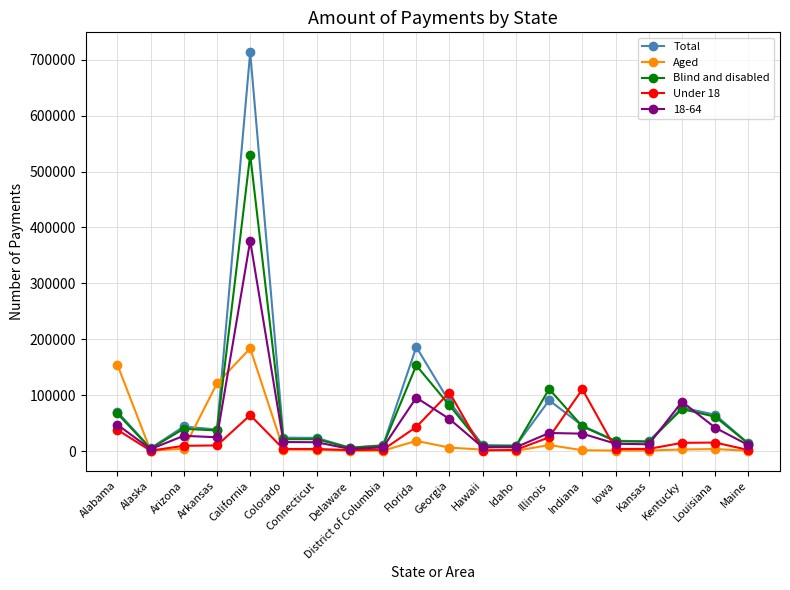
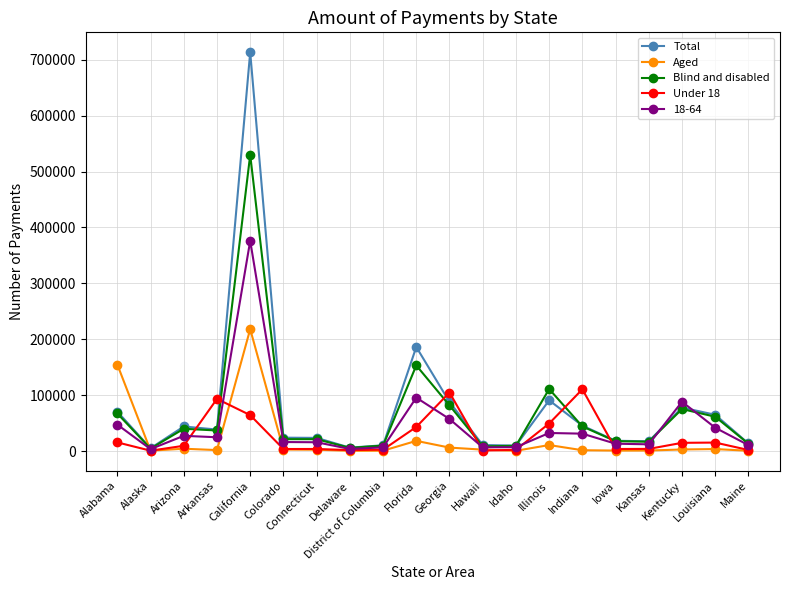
Under 18, Alabama: 40000 -> 20000
Aged, Arkansas: 120000 -> 0
Under 18, Arkansas: 10000 -> 90000
Aged, California: 180000 -> 220000
Under 18, Illinois: 20000 -> 50000
